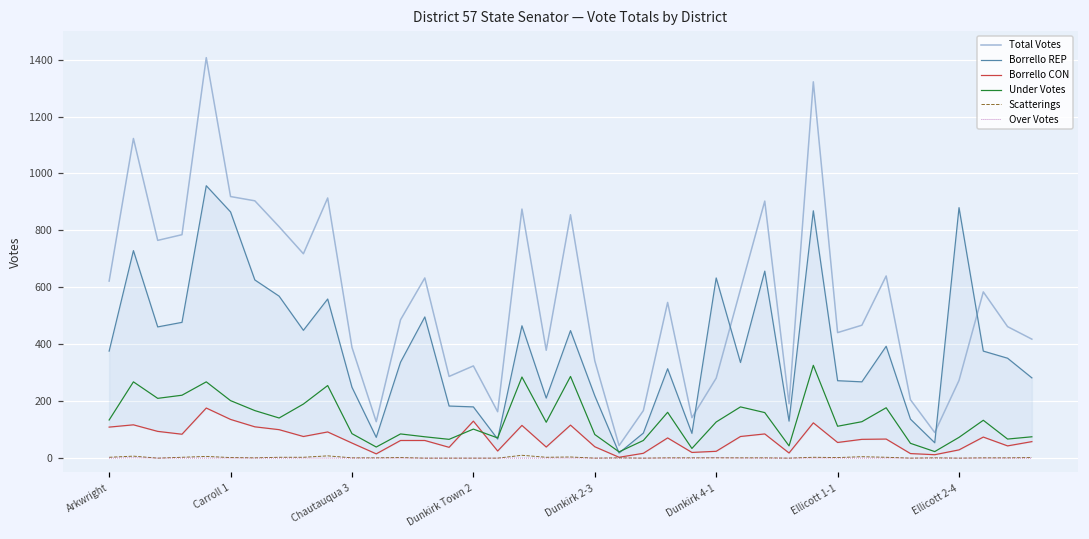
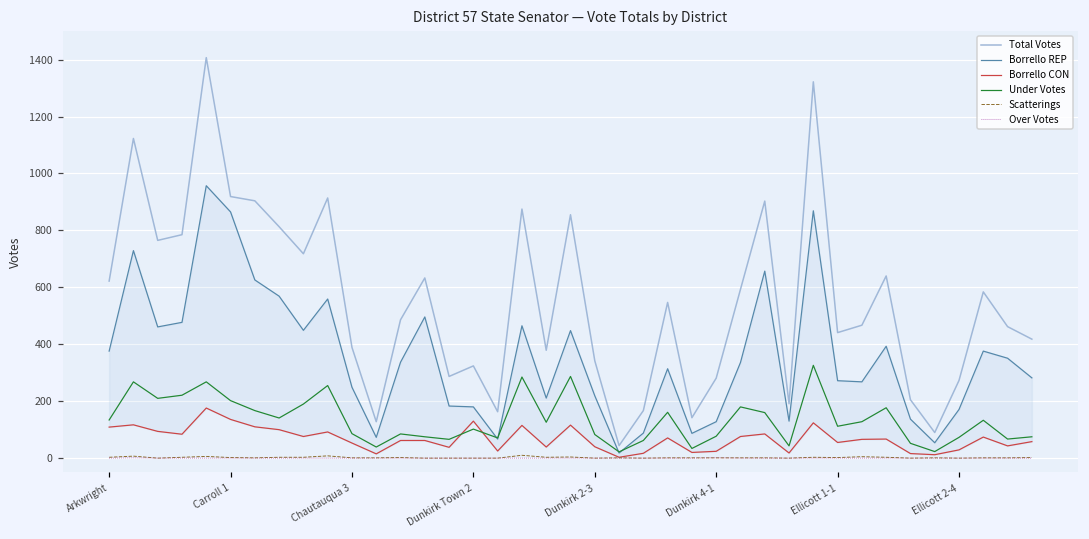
Borrello REP, Dunkirk 4-1: 630 -> 130
Under Votes, Dunkirk 4-1: 130 -> 80
Borrello REP, Ellicott 2-4: 880 -> 170
